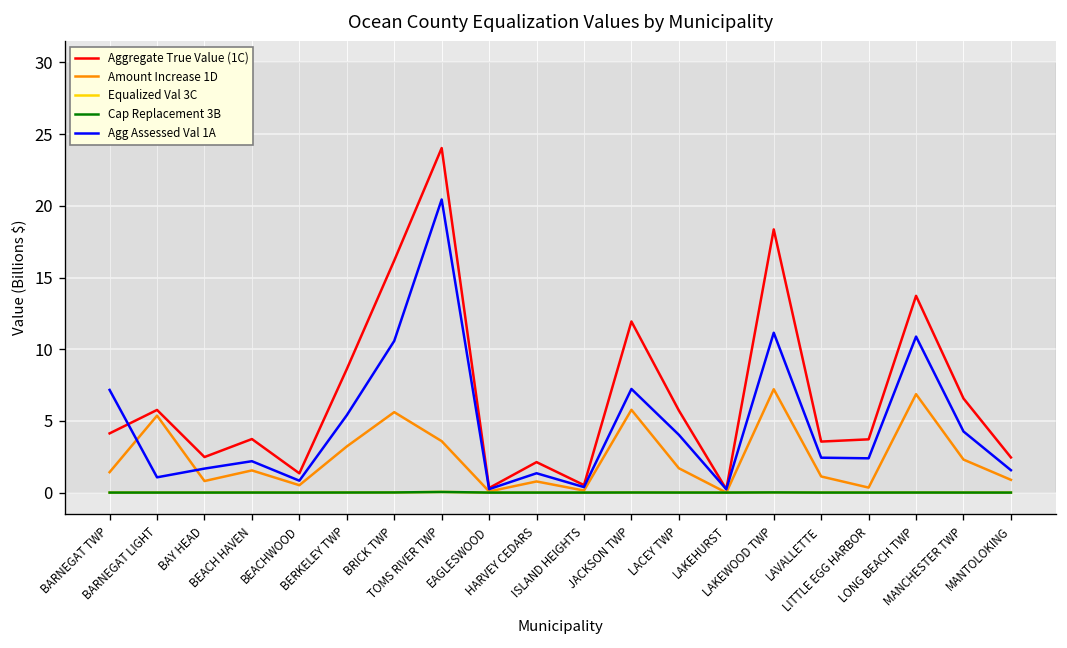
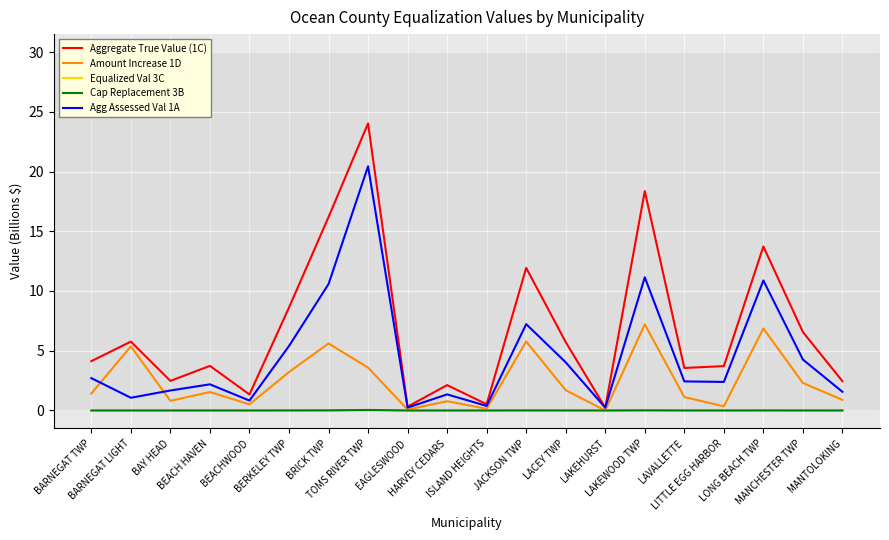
Agg Assessed Val 1A, BARNEGAT TWP: 7.2 -> 2.7
